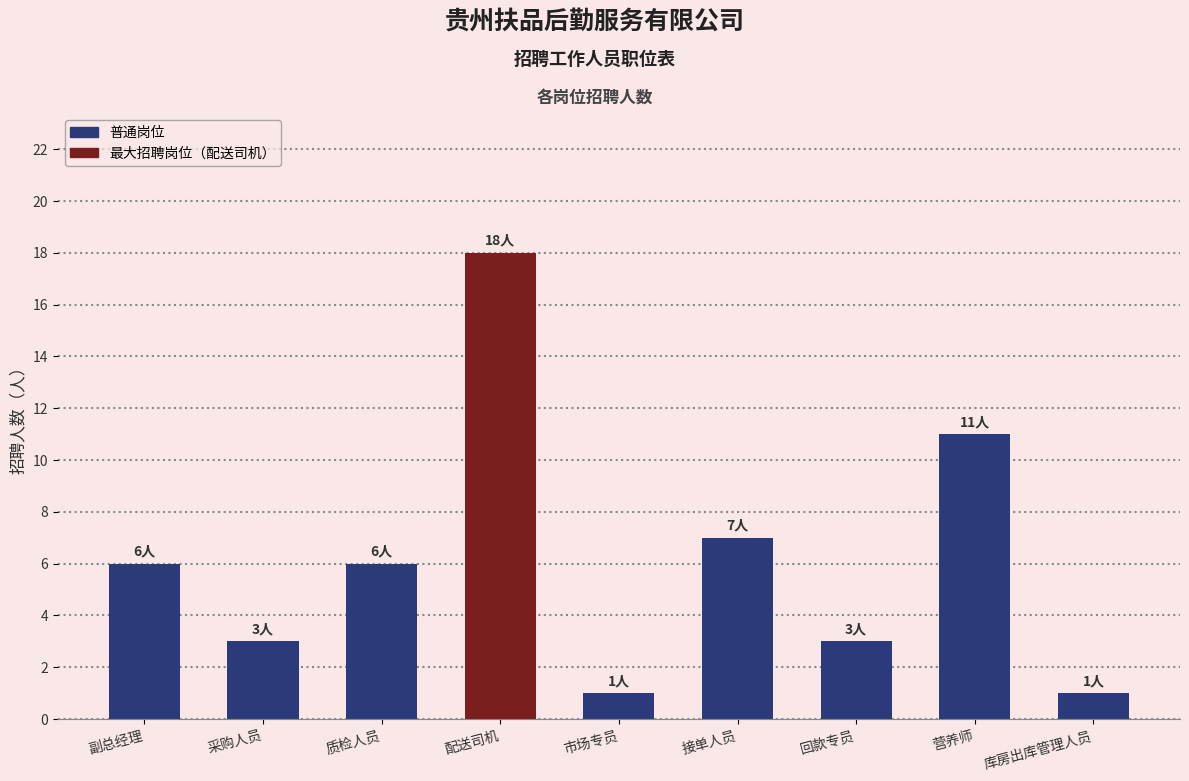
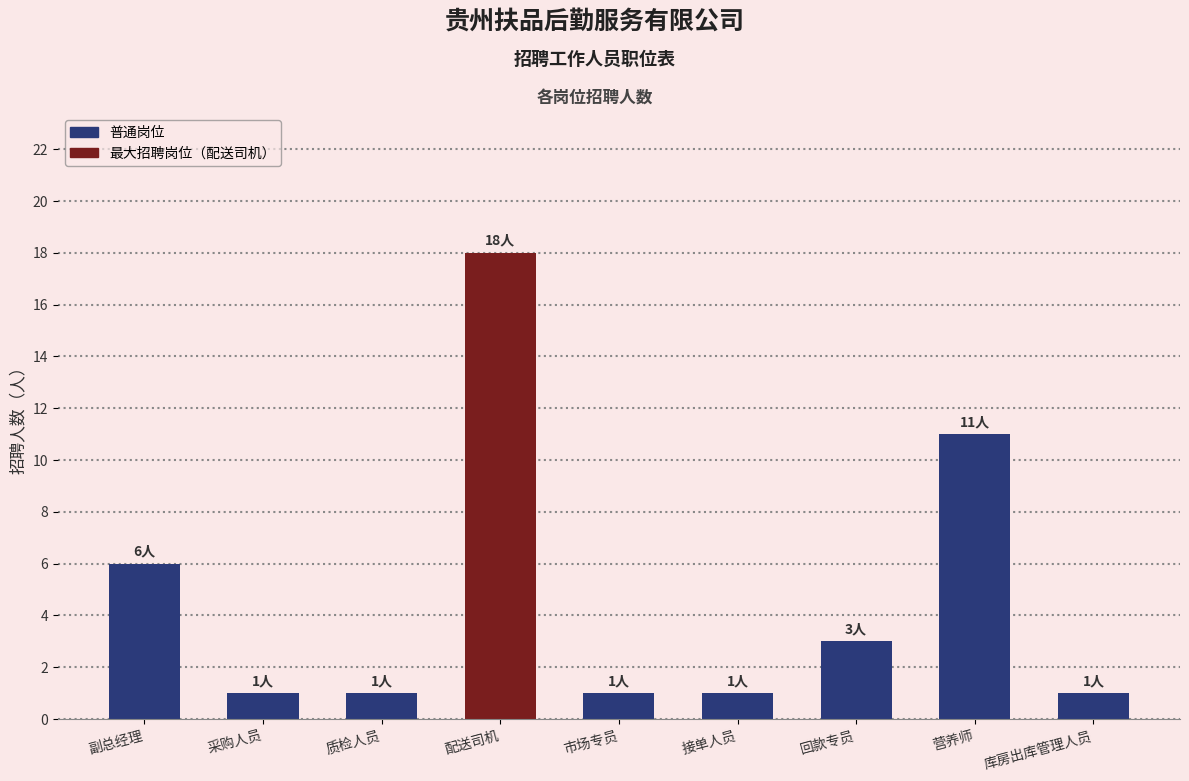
采购人员: 3人 -> 1人
质检人员: 6人 -> 1人
接单人员: 7人 -> 1人
